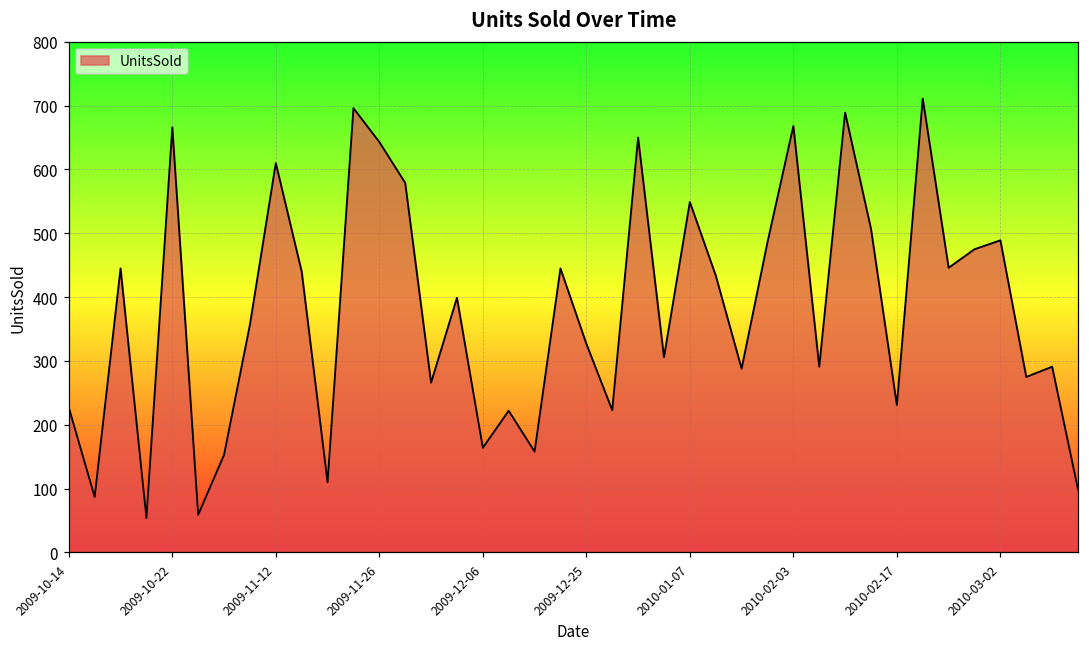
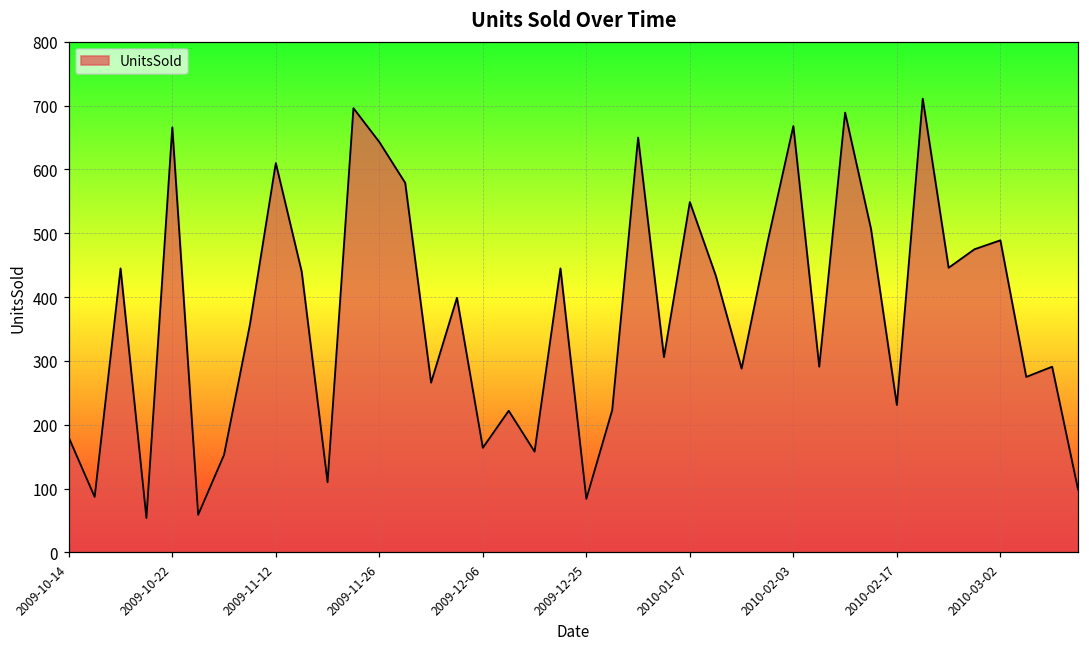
2009-10-14: 230 -> 180
2009-12-25: 330 -> 80
